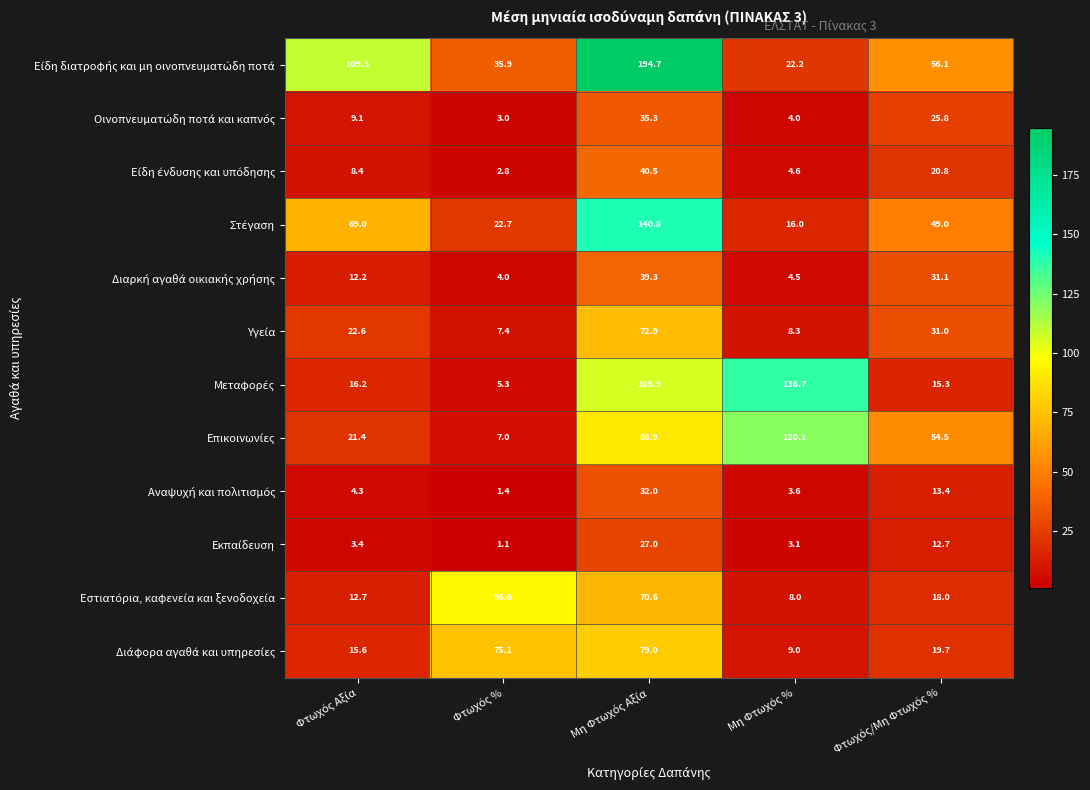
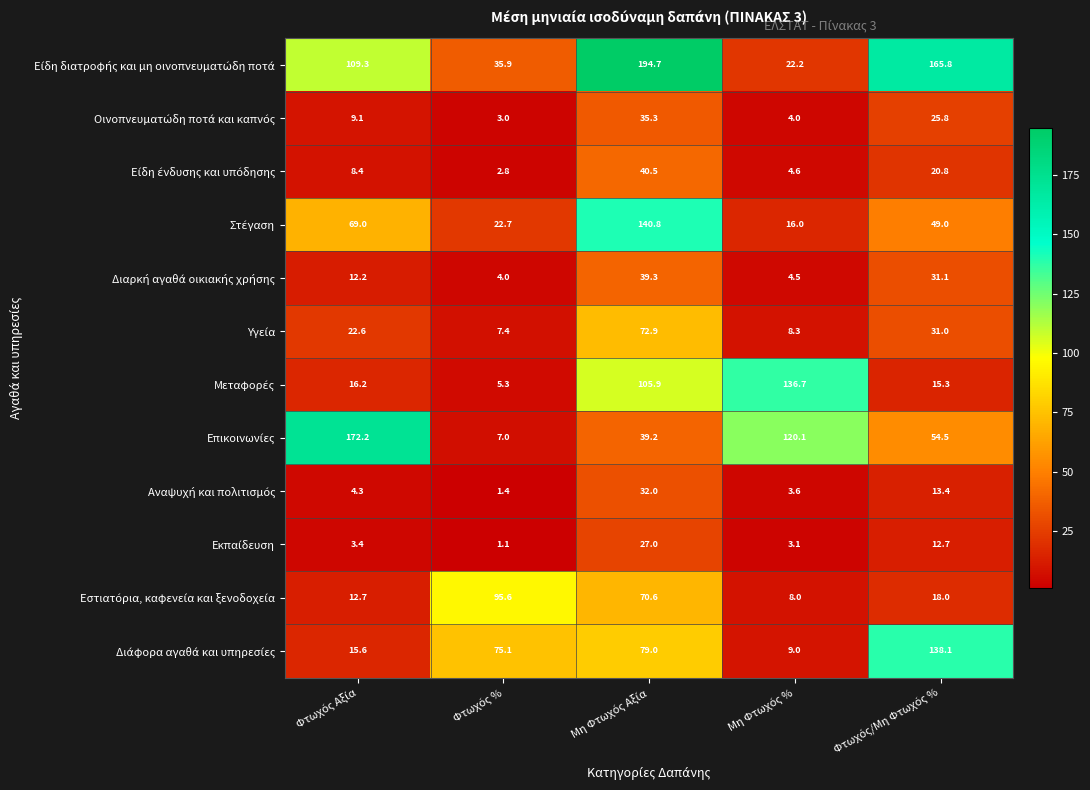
Είδη διατροφής και μη οινοπνευματώδη ποτά, Φτωχός/Μη Φτωχός %: 56.1 -> 165.8
Επικοινωνίες, Φτωχός Αξία: 21.4 -> 172.2
Επικοινωνίες, Μη Φτωχός Αξία: 88.9 -> 39.2
Διάφορα αγαθά και υπηρεσίες, Φτωχός/Μη Φτωχός %: 19.7 -> 138.1
